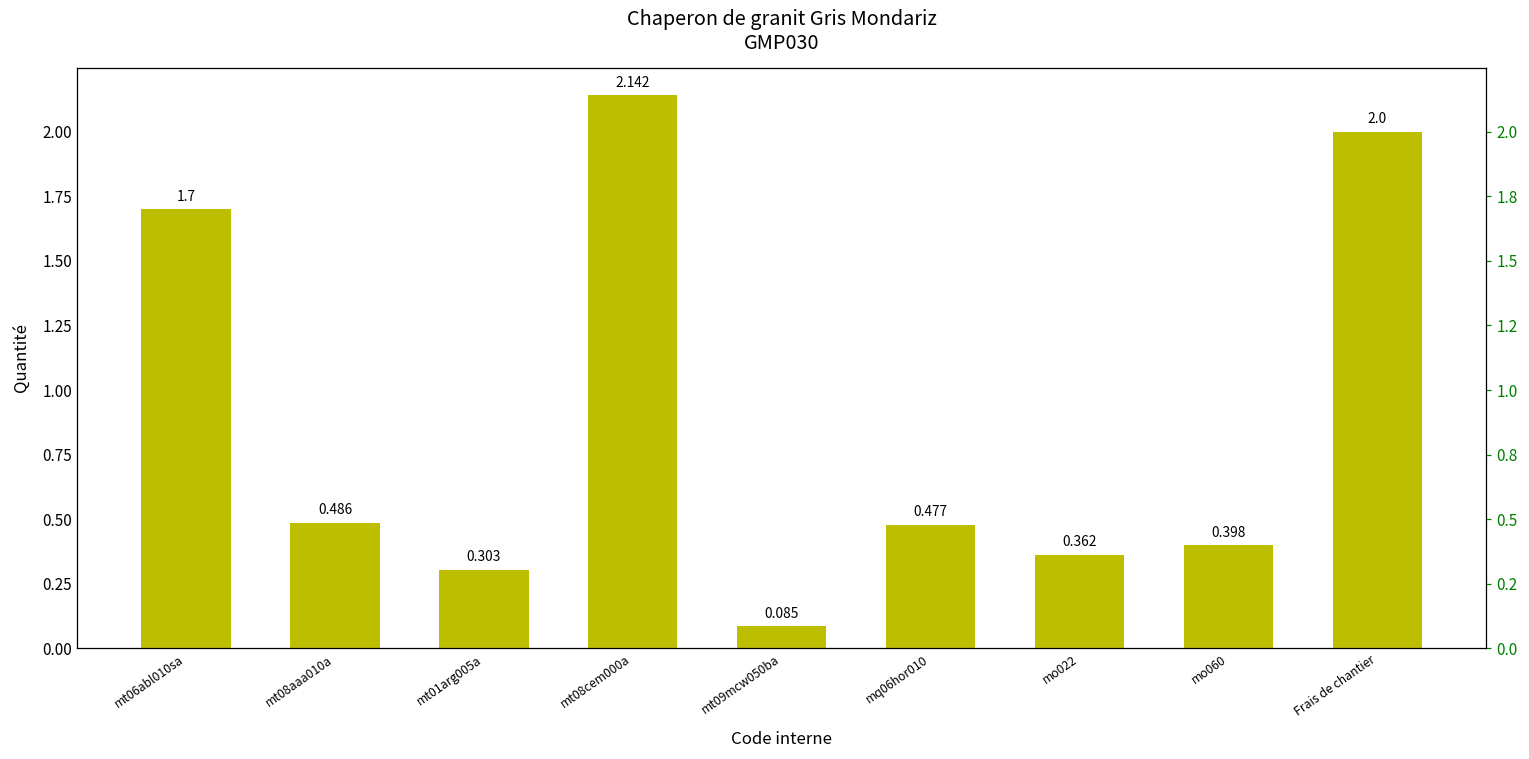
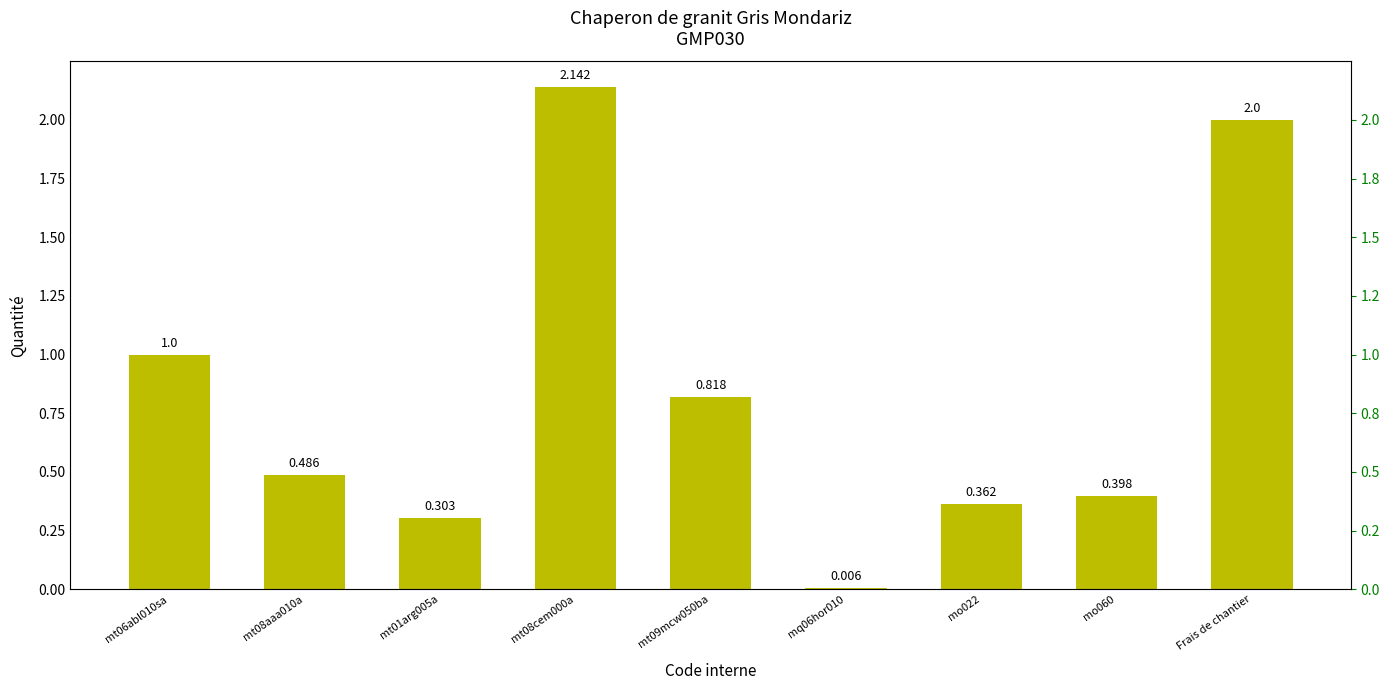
mt06abl010sa: 1.7 -> 1.0
mt09mcw050ba: 0.085 -> 0.818
mq06hor010: 0.477 -> 0.006
